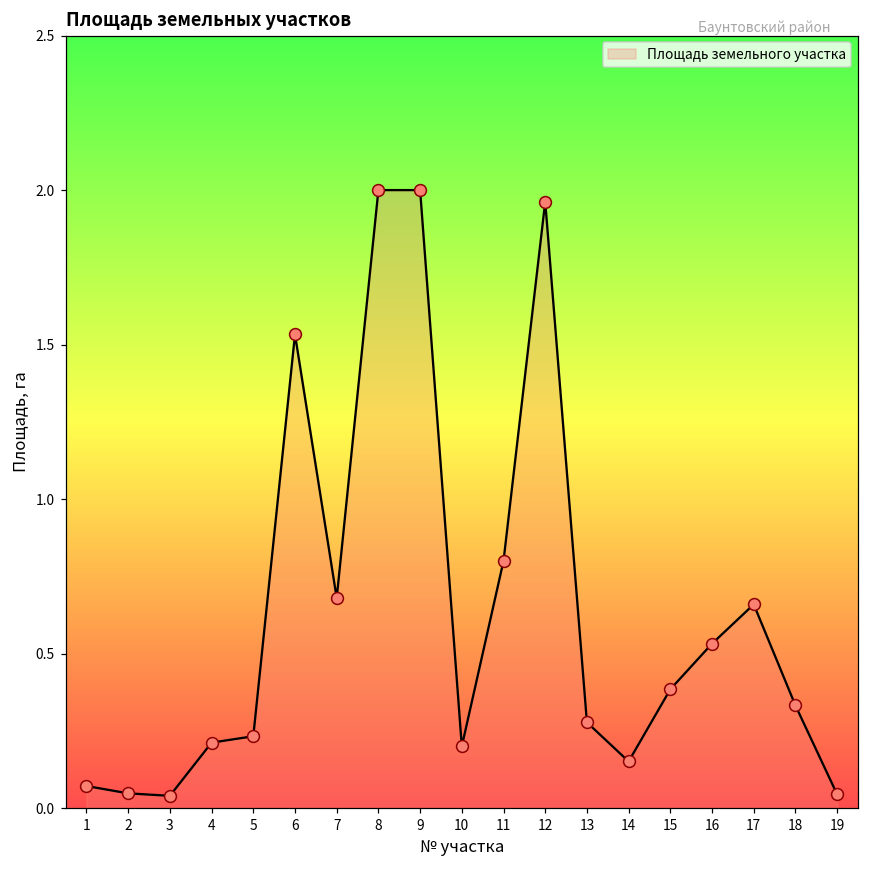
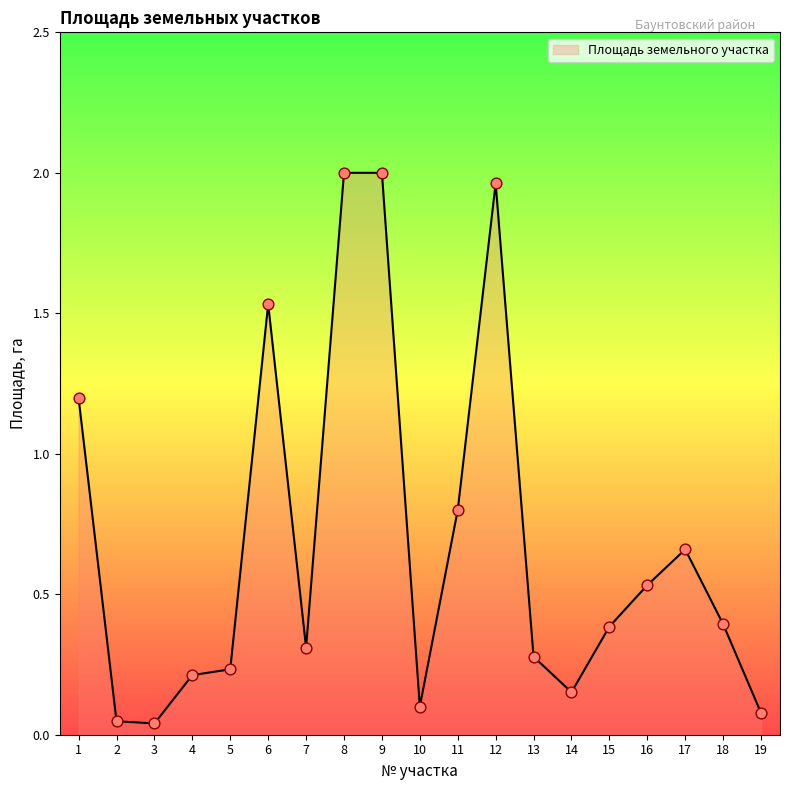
1: 0.07 -> 1.20
7: 0.68 -> 0.31
10: 0.2 -> 0.1
18: 0.33 -> 0.39
19: 0.04 -> 0.08
